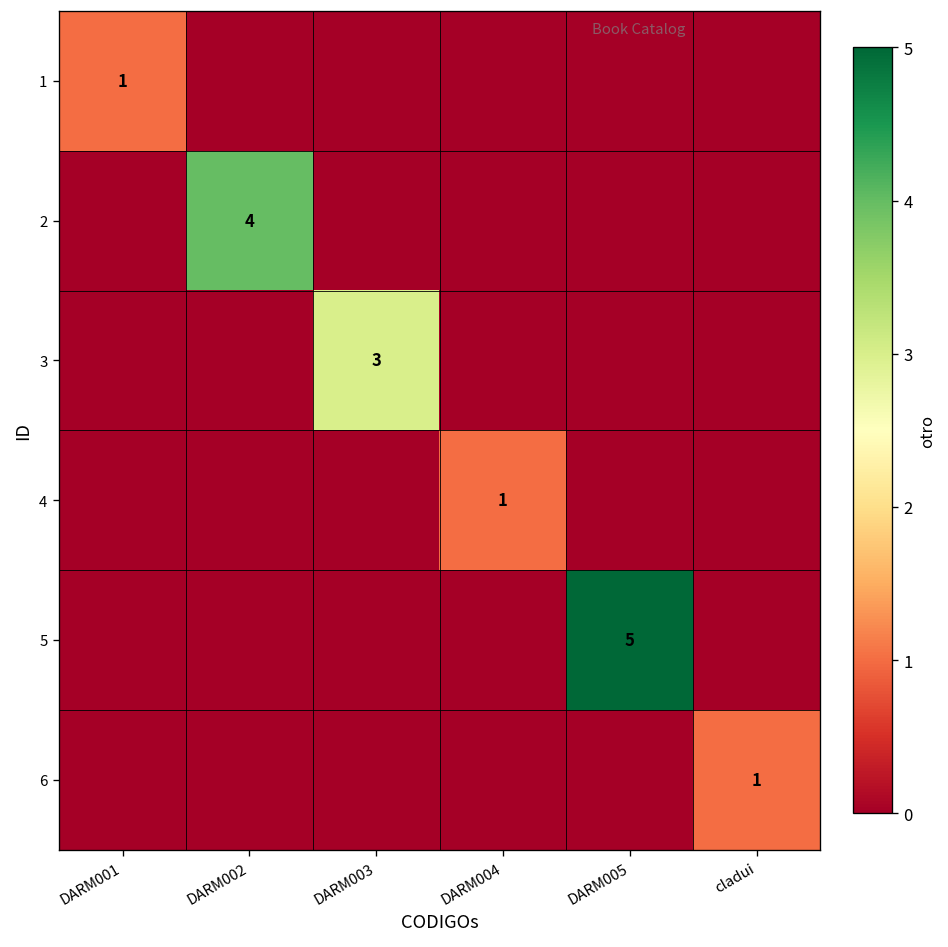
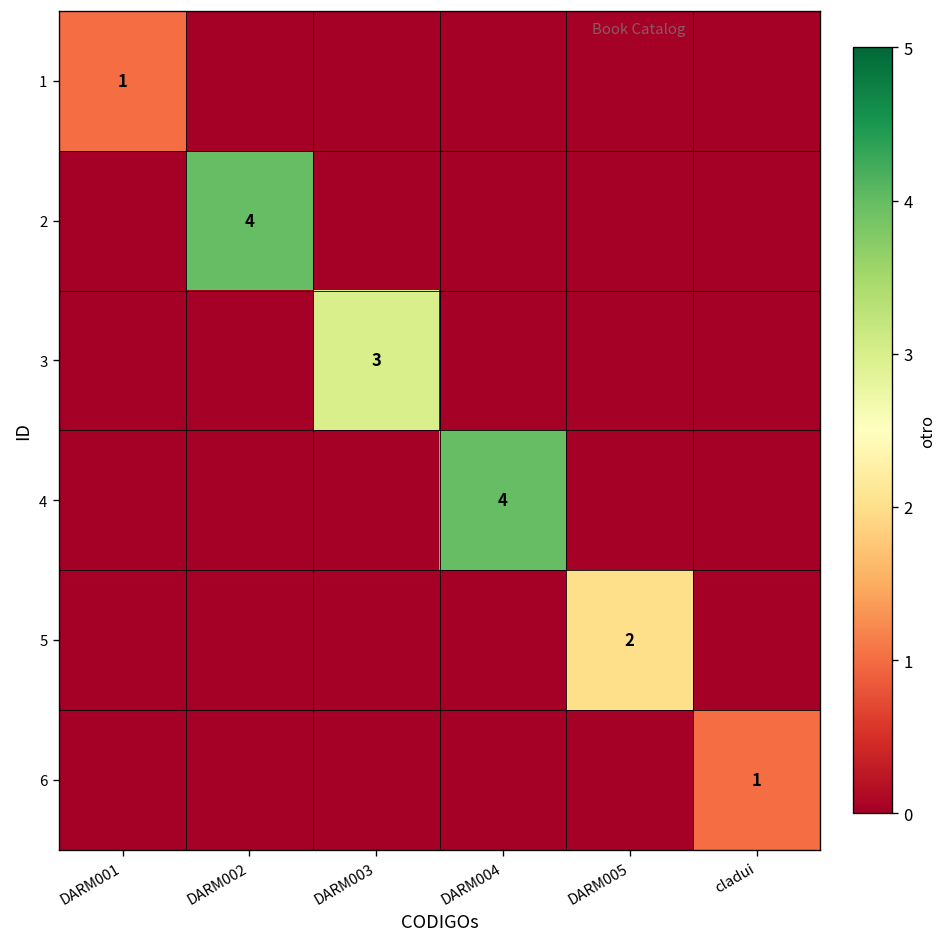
4, DARM004: 1 -> 4
5, DARM005: 5 -> 2
